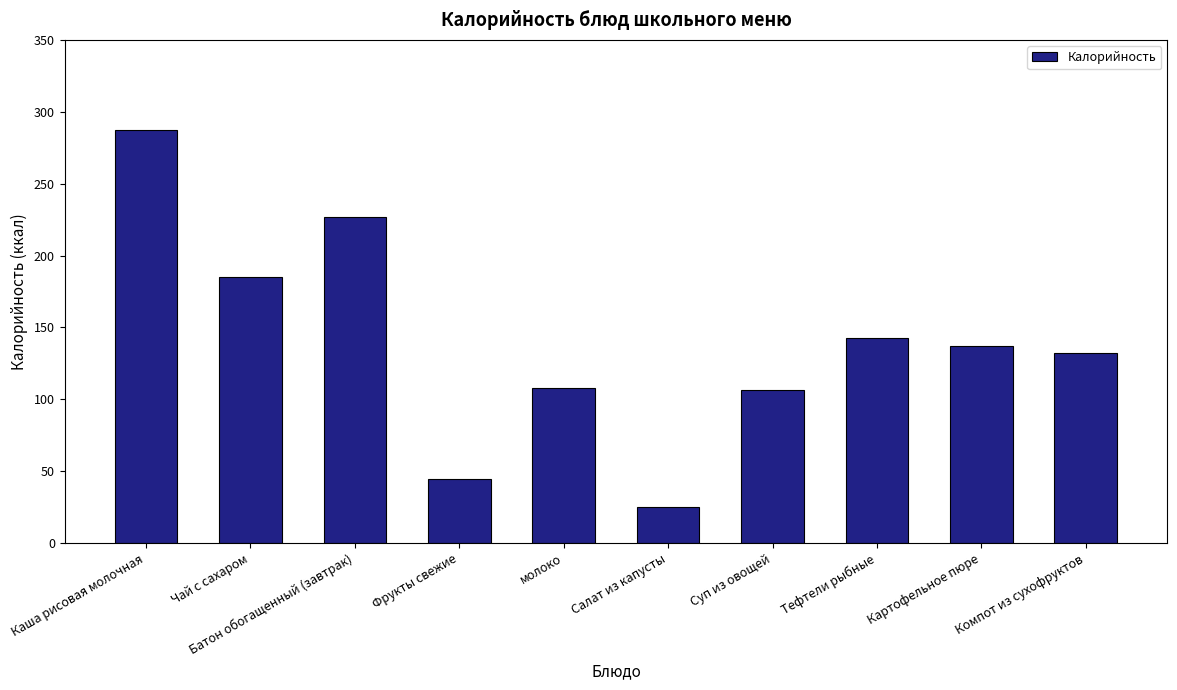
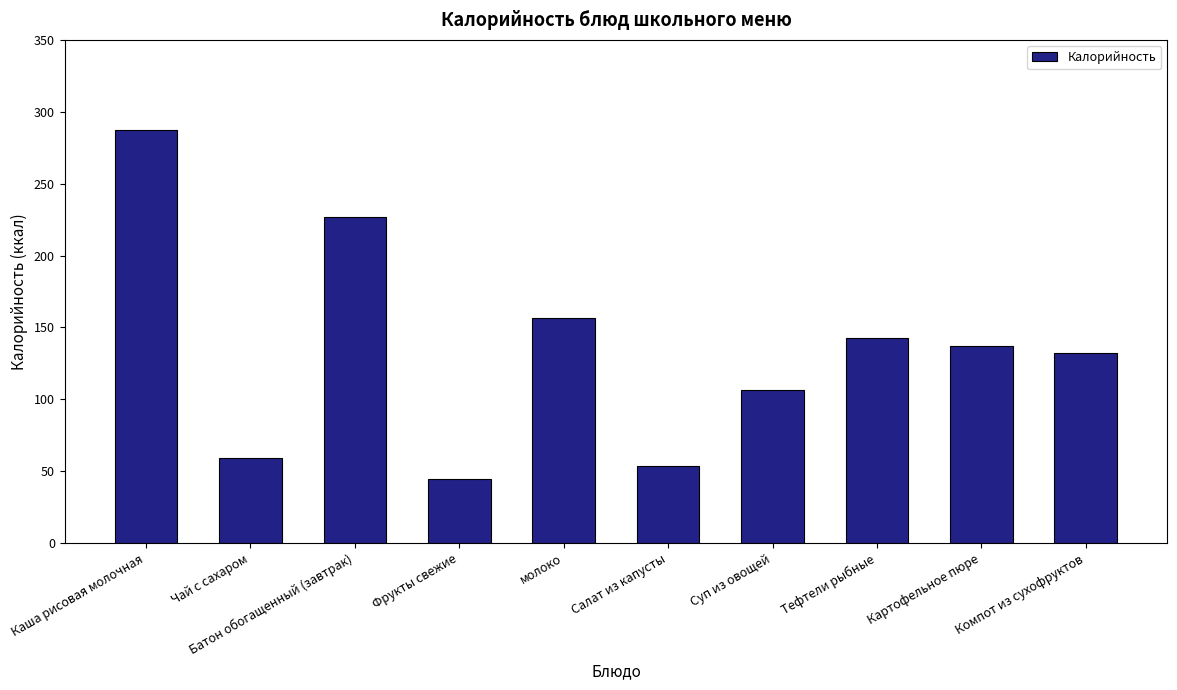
Чай с сахаром: 185 -> 59
молоко: 108 -> 156
Салат из капусты: 25 -> 54
